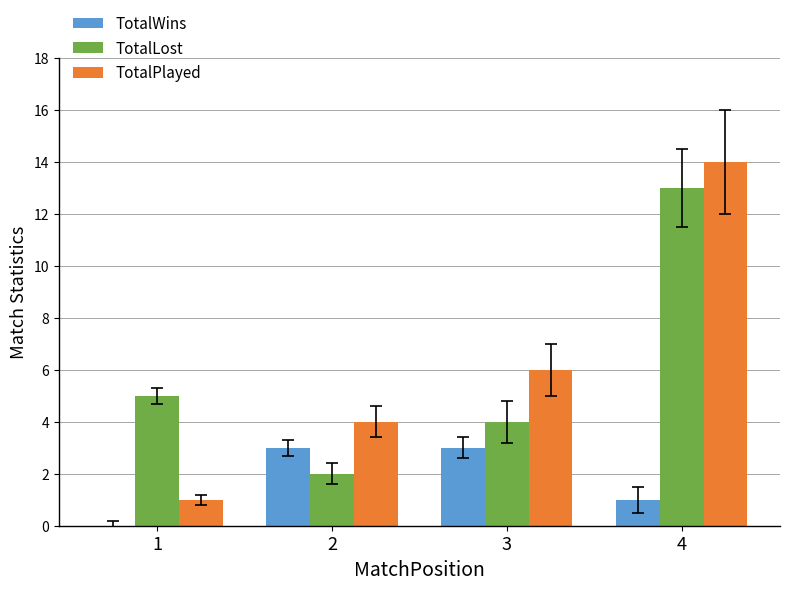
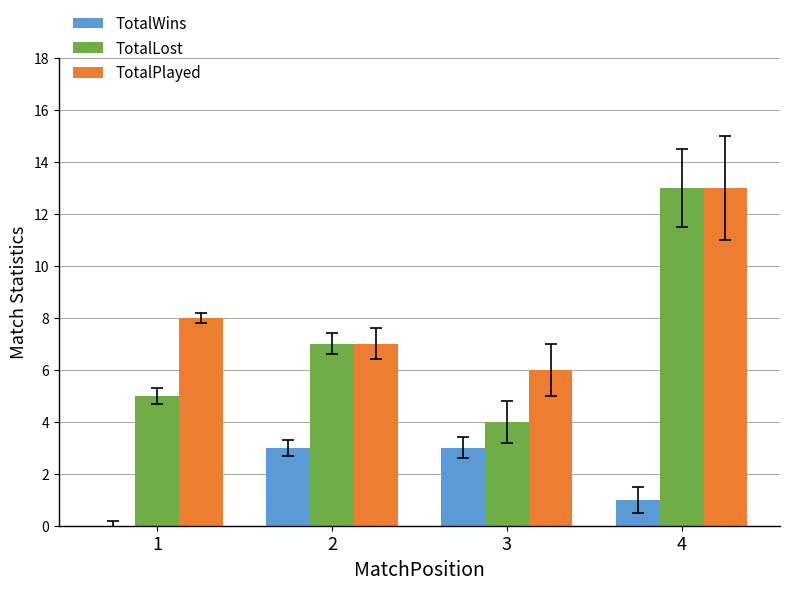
TotalPlayed, 1: 1 -> 8
TotalLost, 2: 2 -> 7
TotalPlayed, 2: 4 -> 7
TotalPlayed, 4: 14 -> 13
